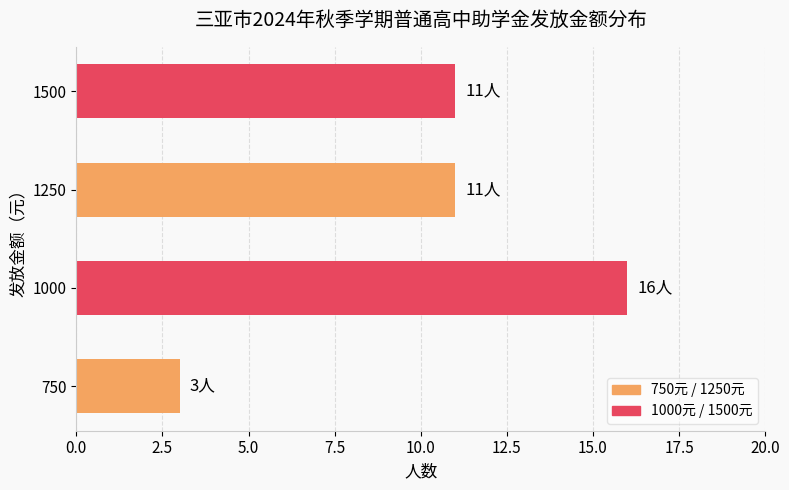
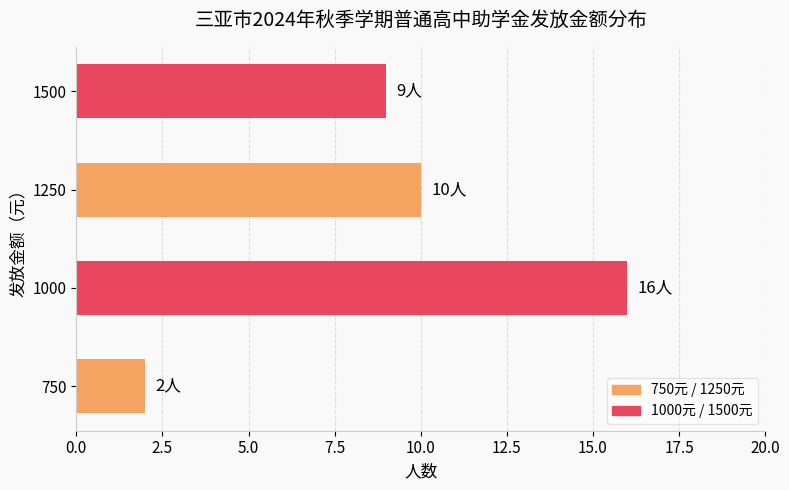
1500: 11人 -> 9人
1250: 11人 -> 10人
750: 3人 -> 2人
